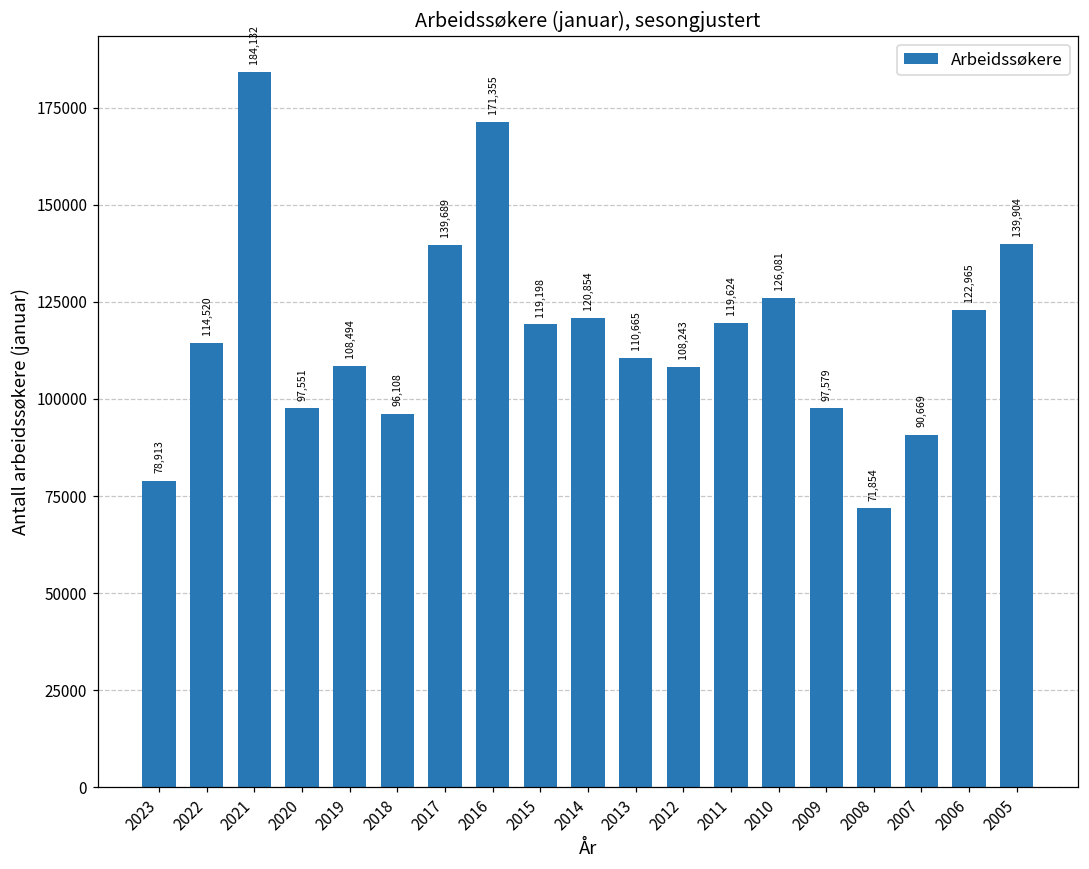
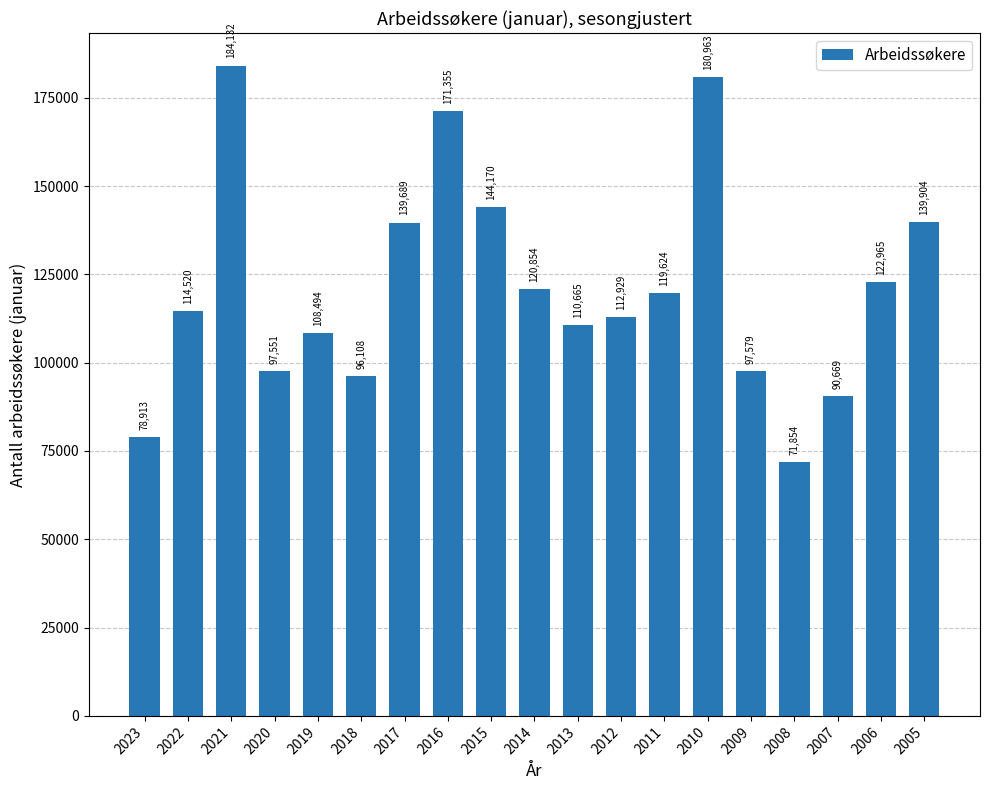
2015: 119,198 -> 144,170
2012: 108,243 -> 112,929
2010: 126,081 -> 180,963
